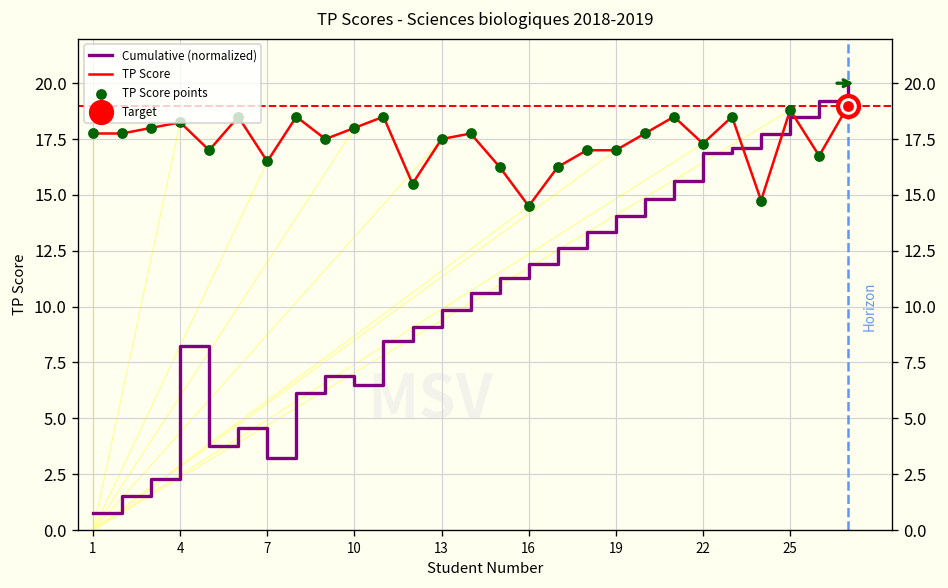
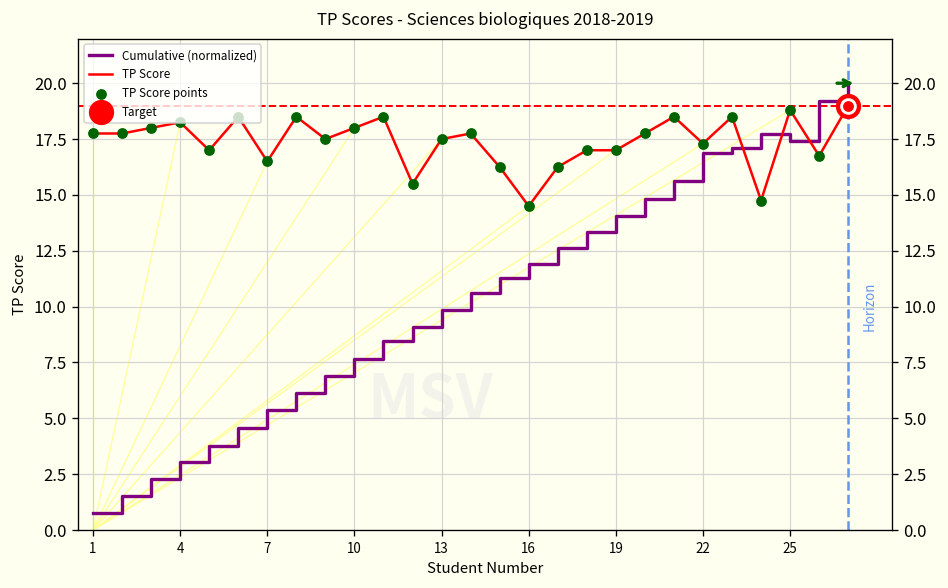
Cumulative (normalized), 4: 8.2 -> 3.1
Cumulative (normalized), 7: 3.2 -> 5.4
Cumulative (normalized), 10: 6.5 -> 7.7
Cumulative (normalized), 25: 18.5 -> 17.4
